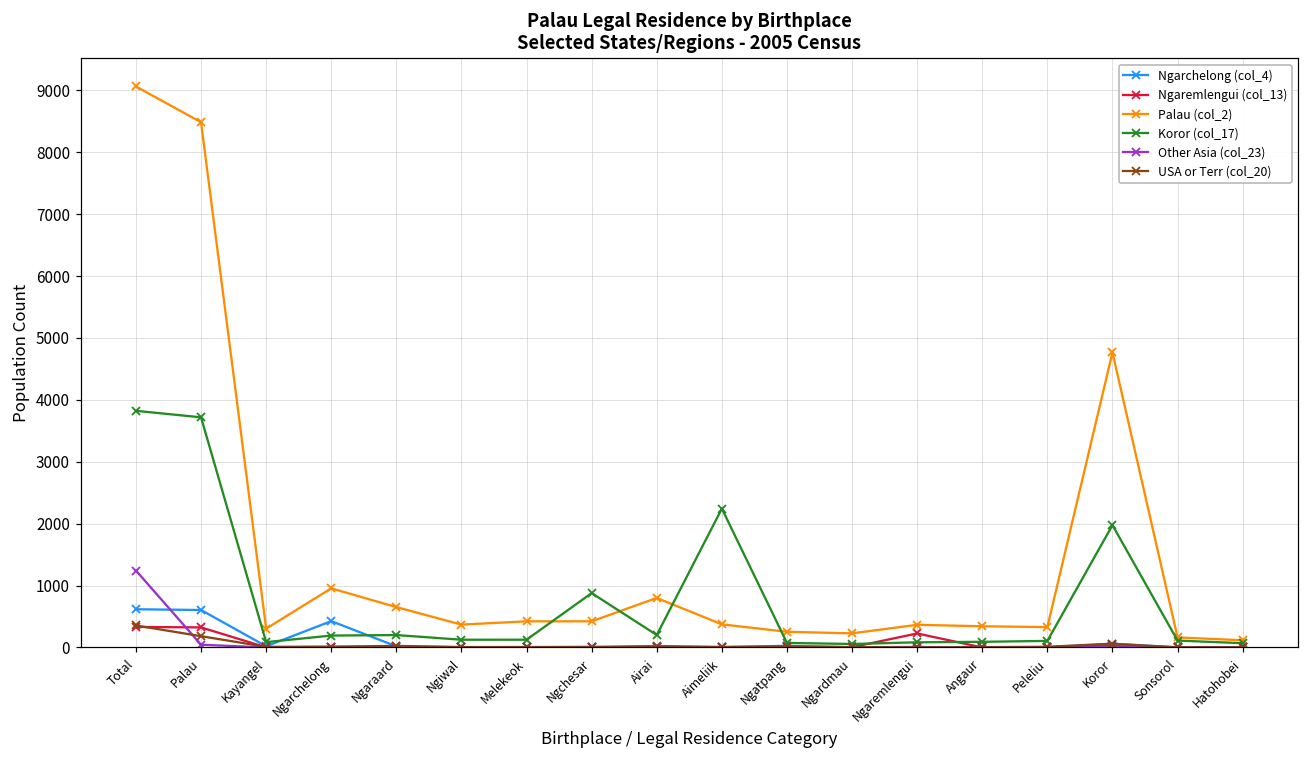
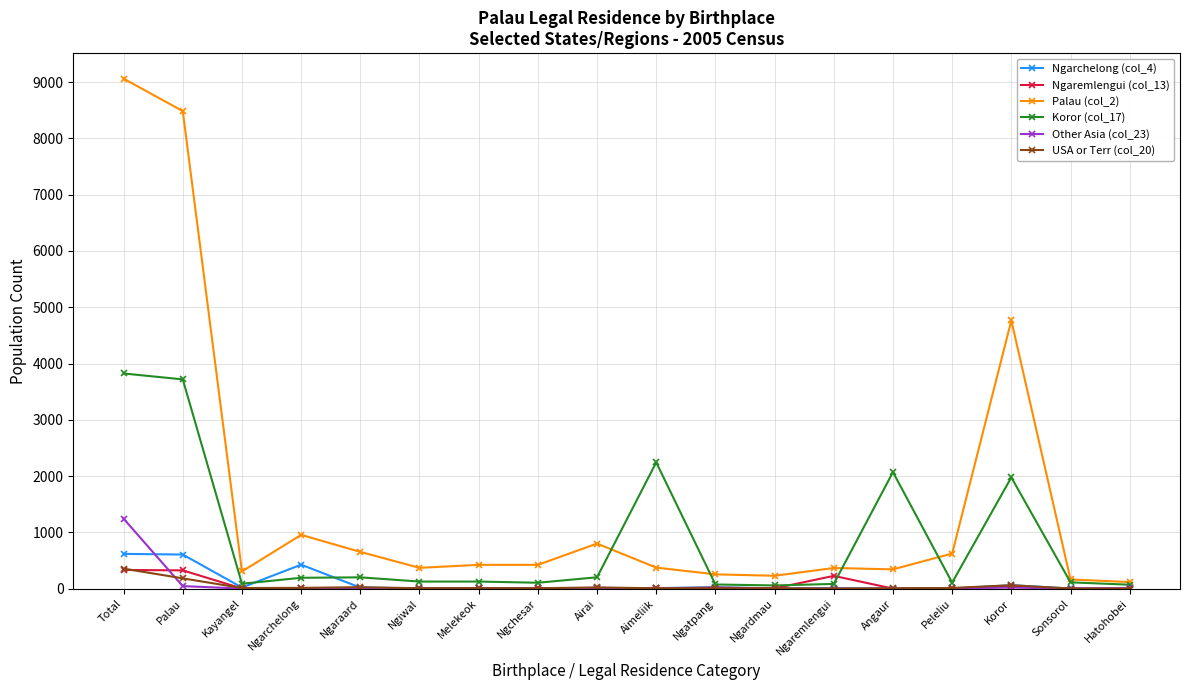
Koror (col_17), Ngchesar: 900 -> 100
Koror (col_17), Angaur: 100 -> 2100
Palau (col_2), Peleliu: 300 -> 600
